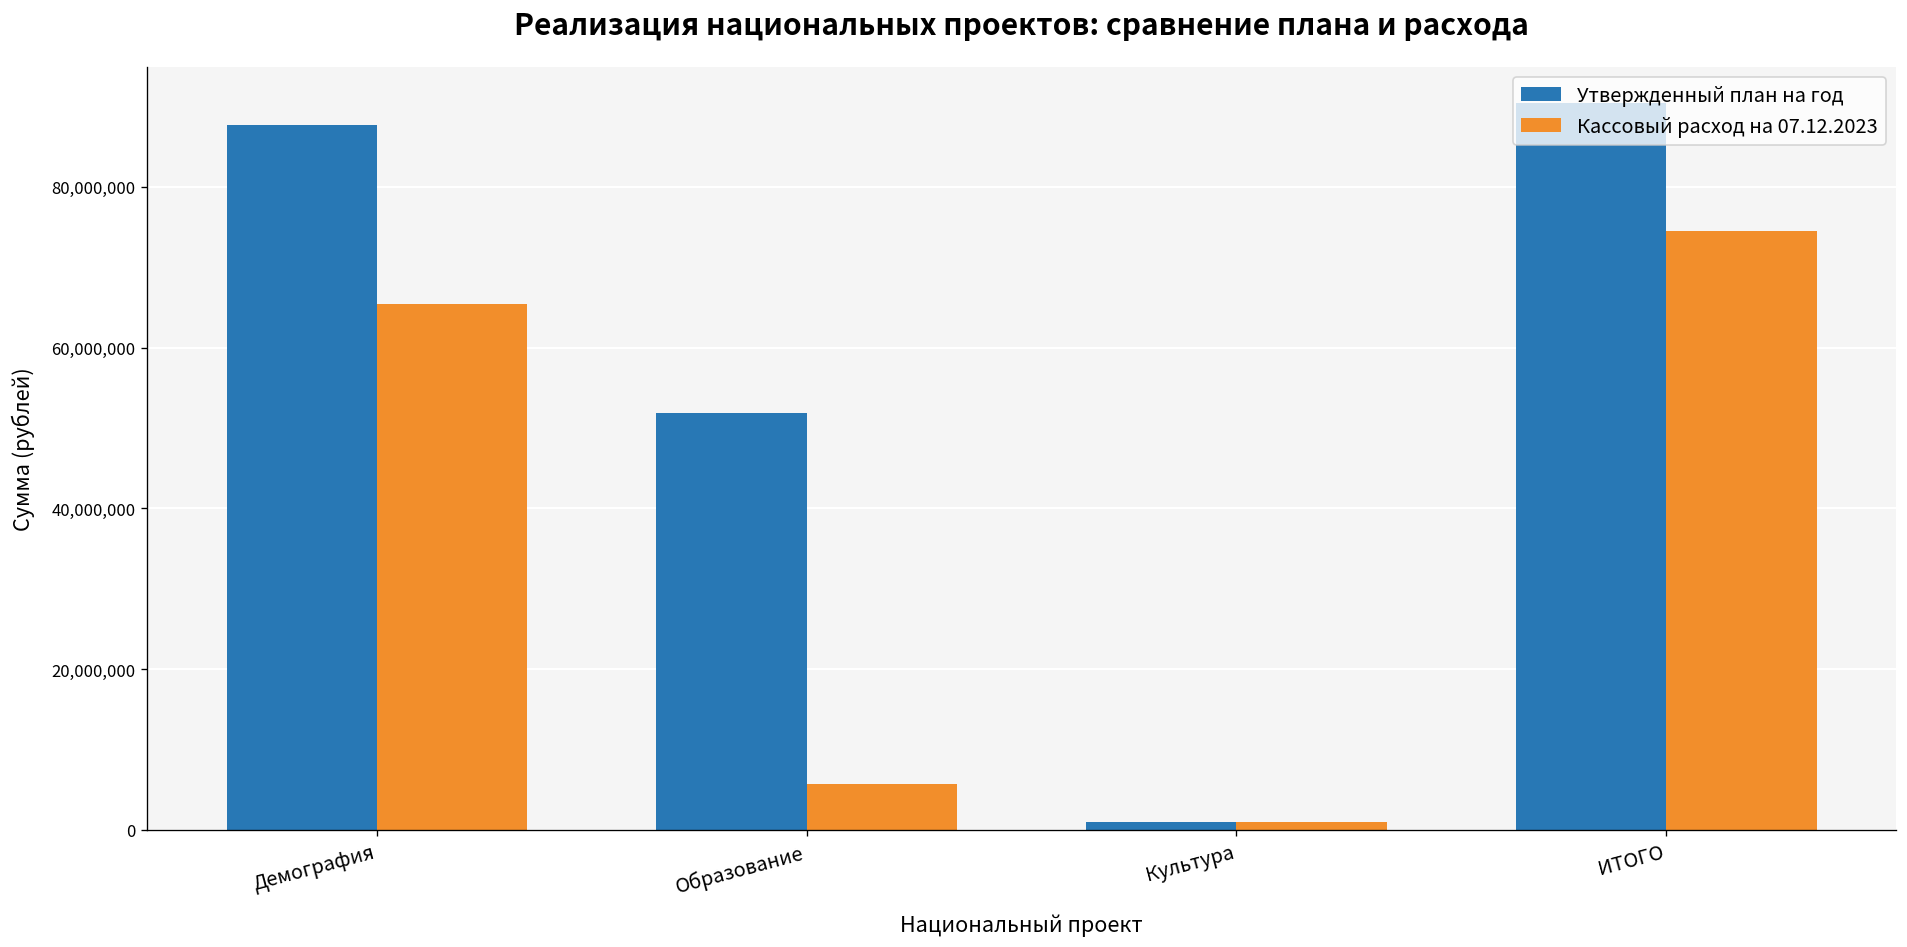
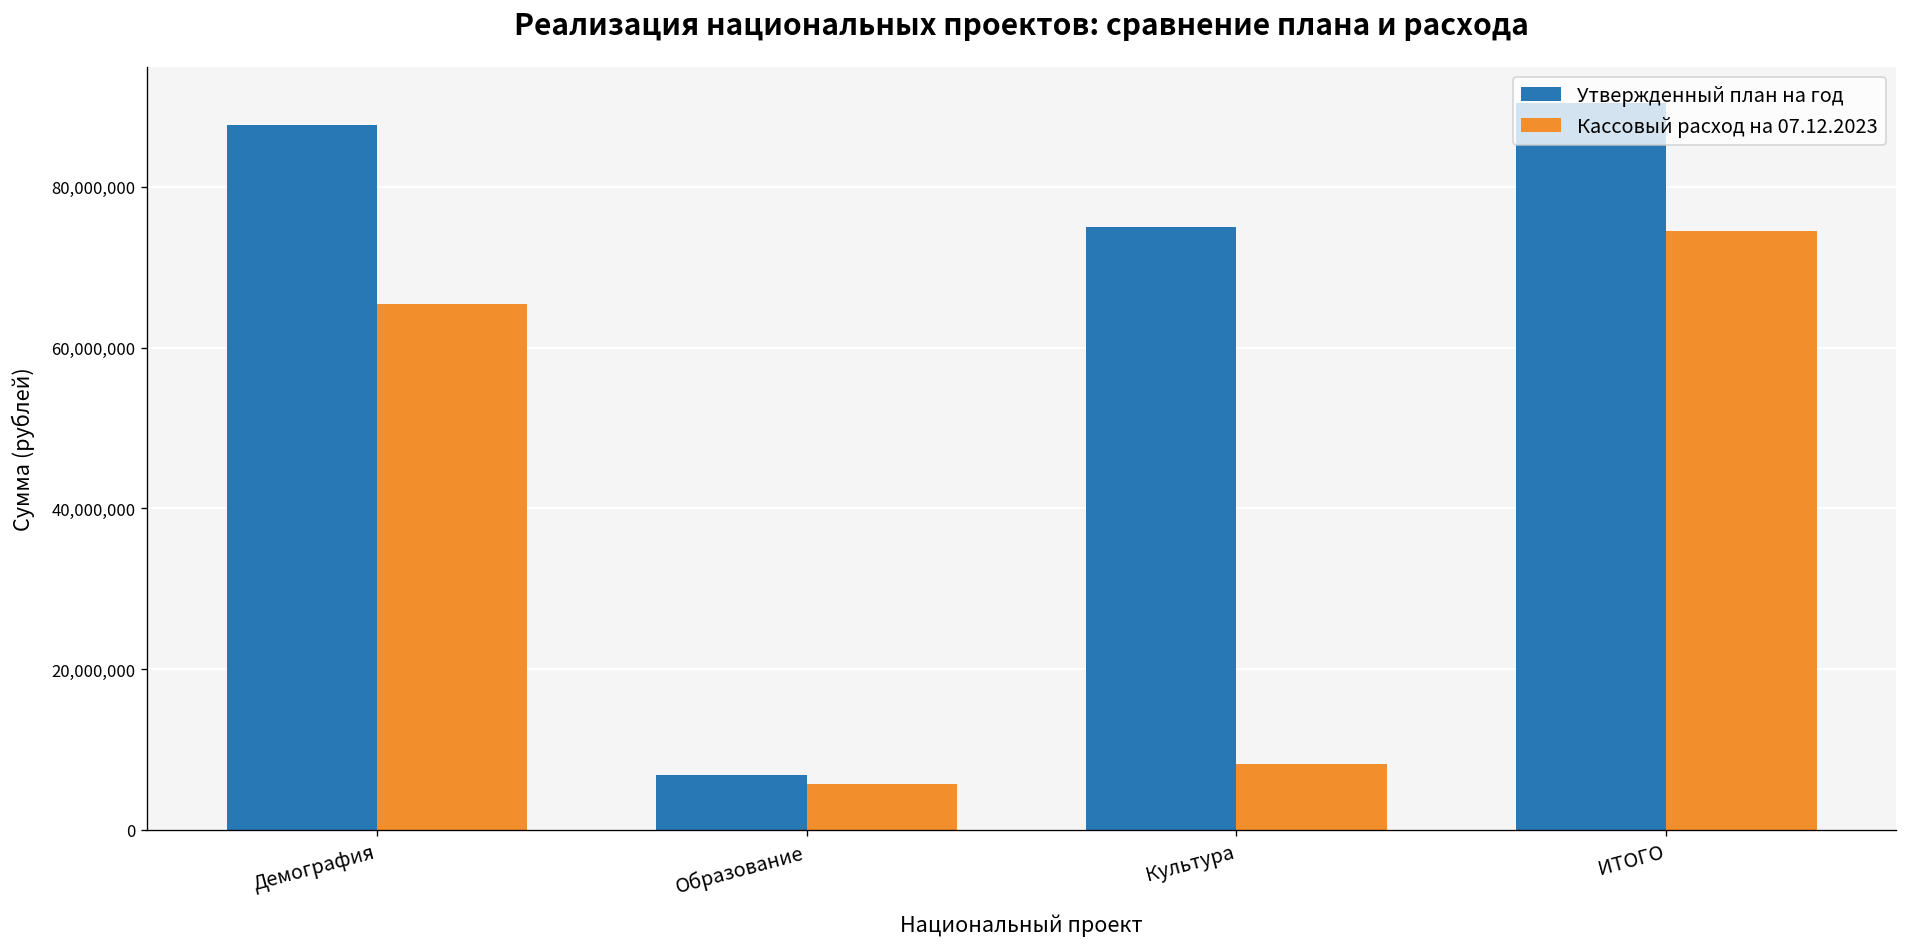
Утвержденный план на год, Образование: 52,000,000 -> 7,000,000
Утвержденный план на год, Культура: 1,000,000 -> 75,000,000
Кассовый расход на 07.12.2023, Культура: 1,000,000 -> 8,000,000
